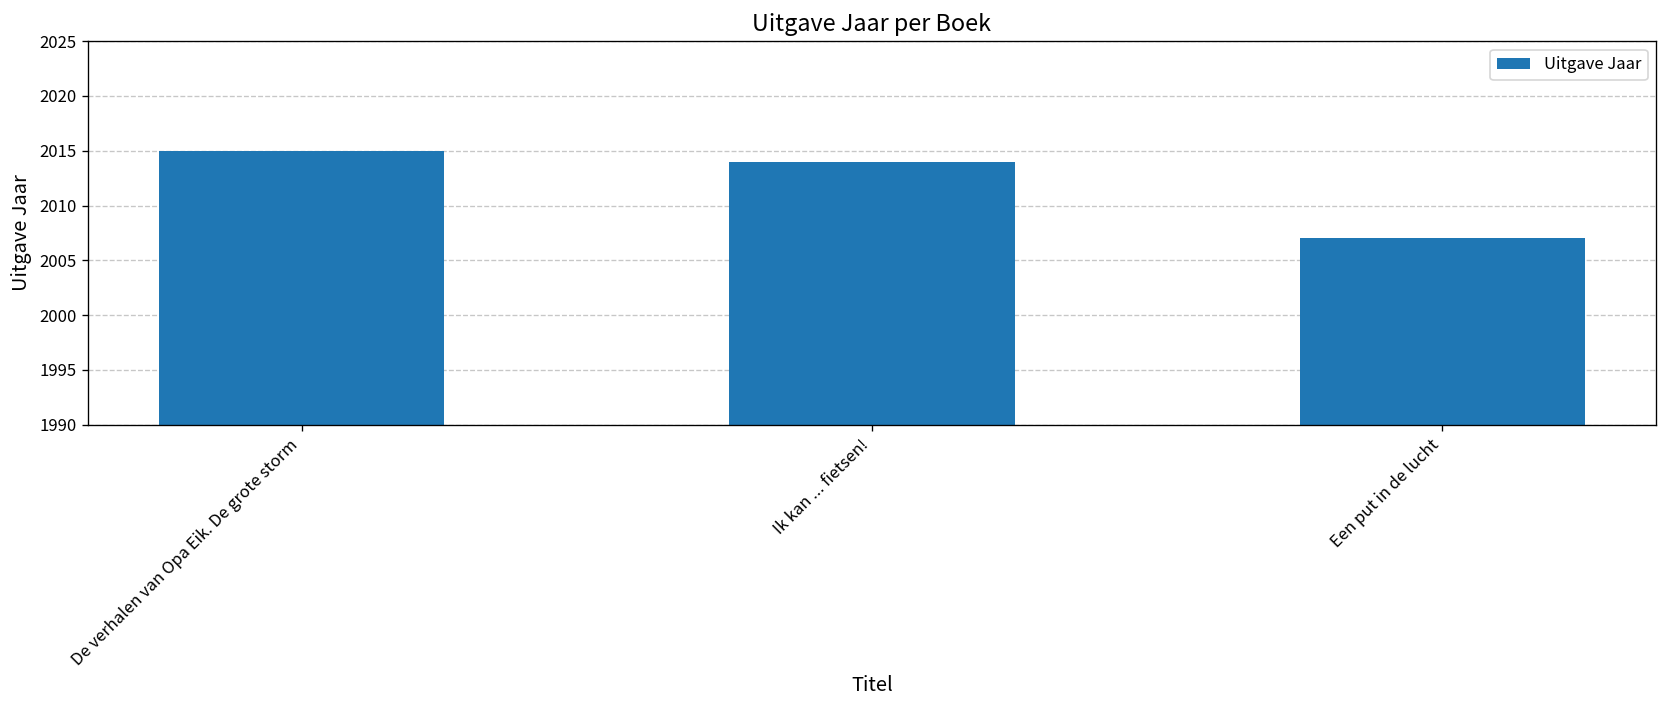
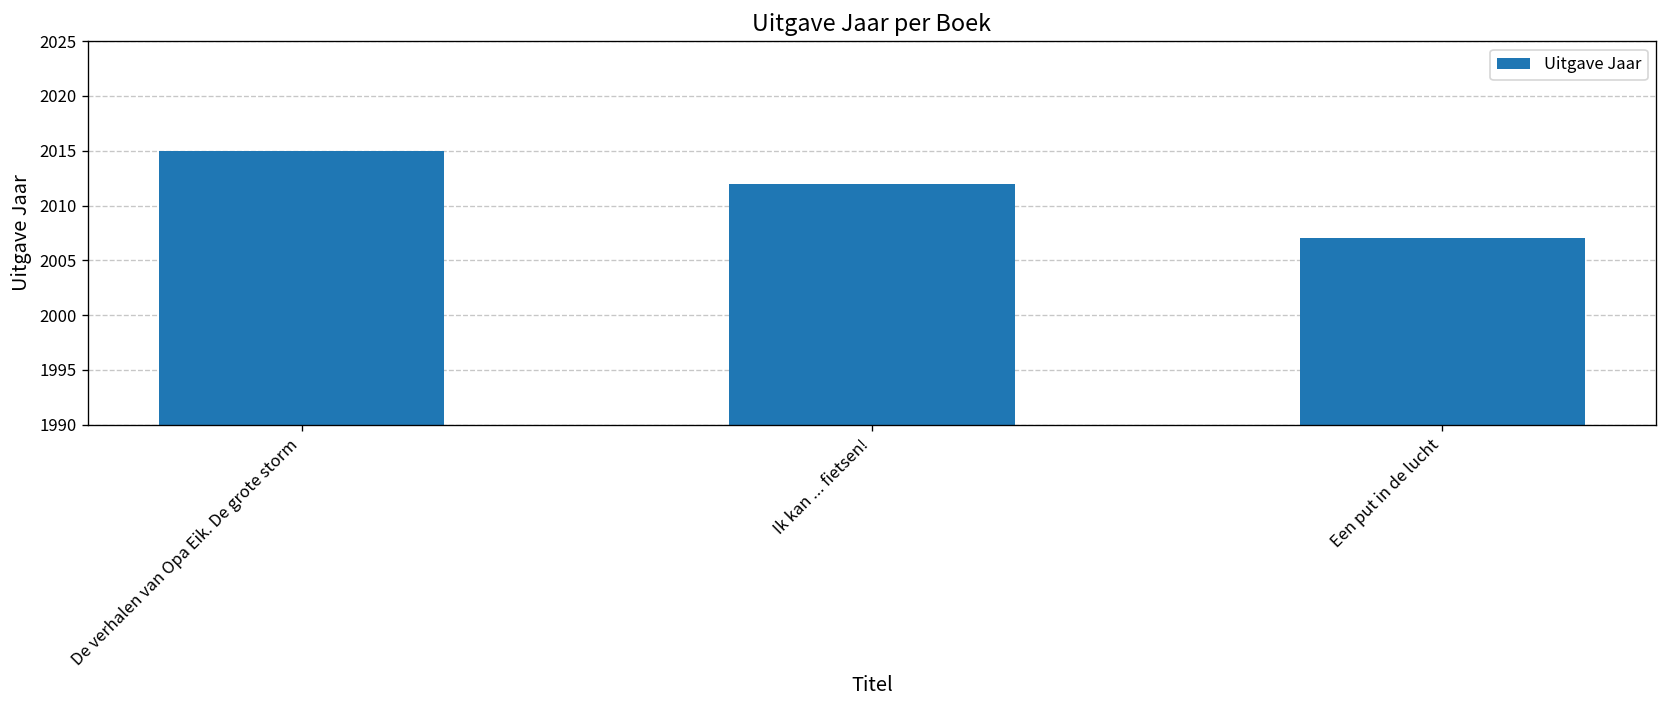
Ik kan ... fietsen!: 2014 -> 2012
